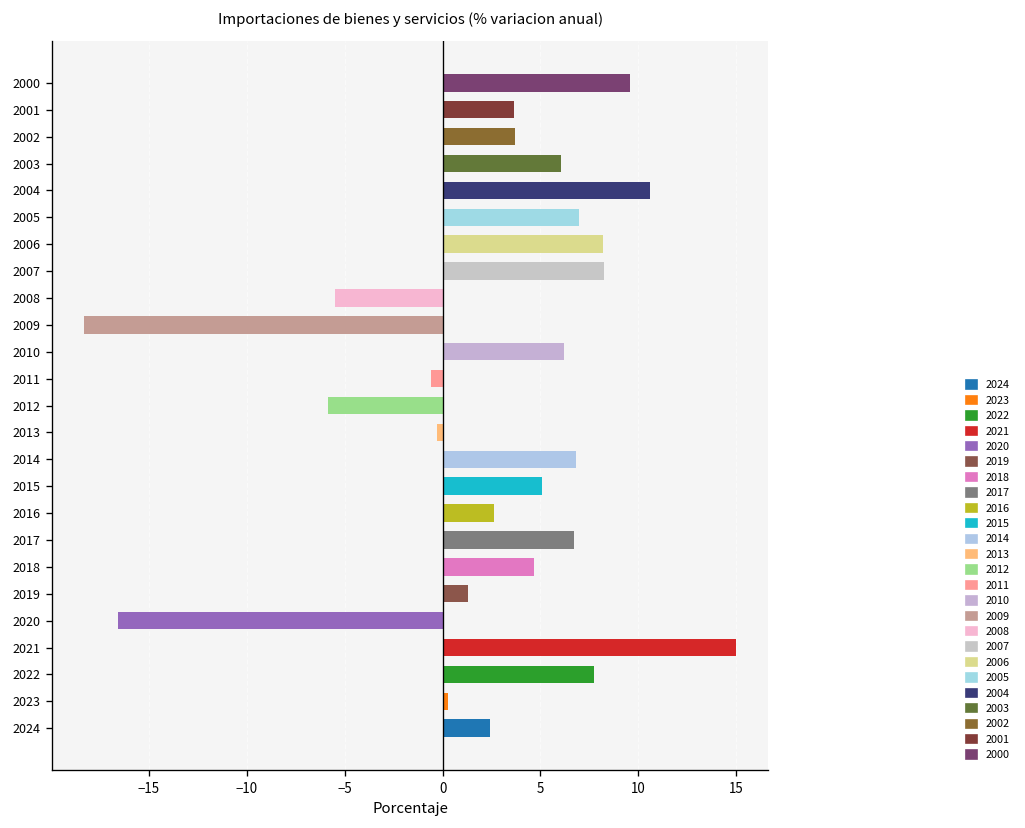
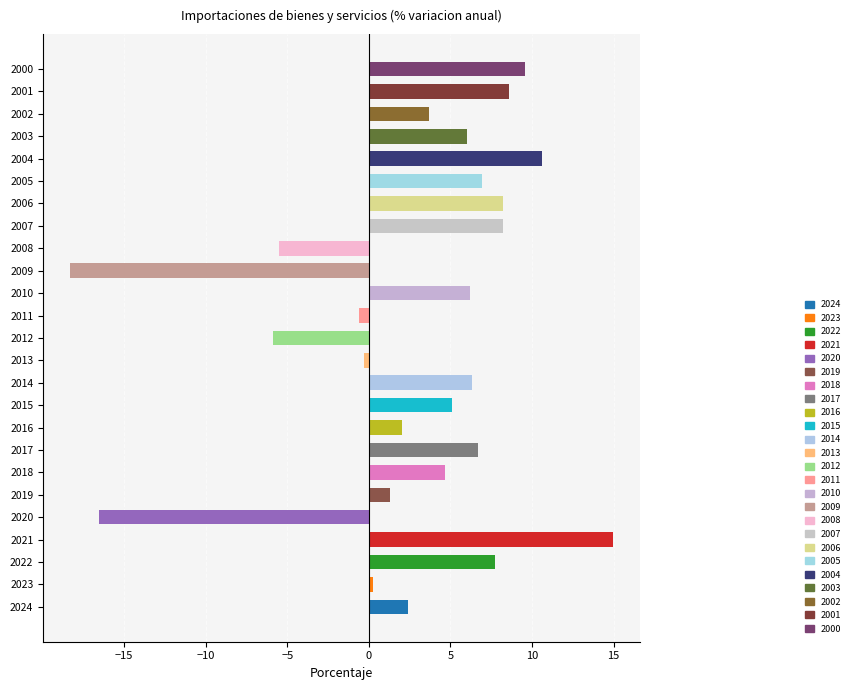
2001: 3.7 -> 8.6
2014: 6.8 -> 6.3
2016: 2.7 -> 2.1
